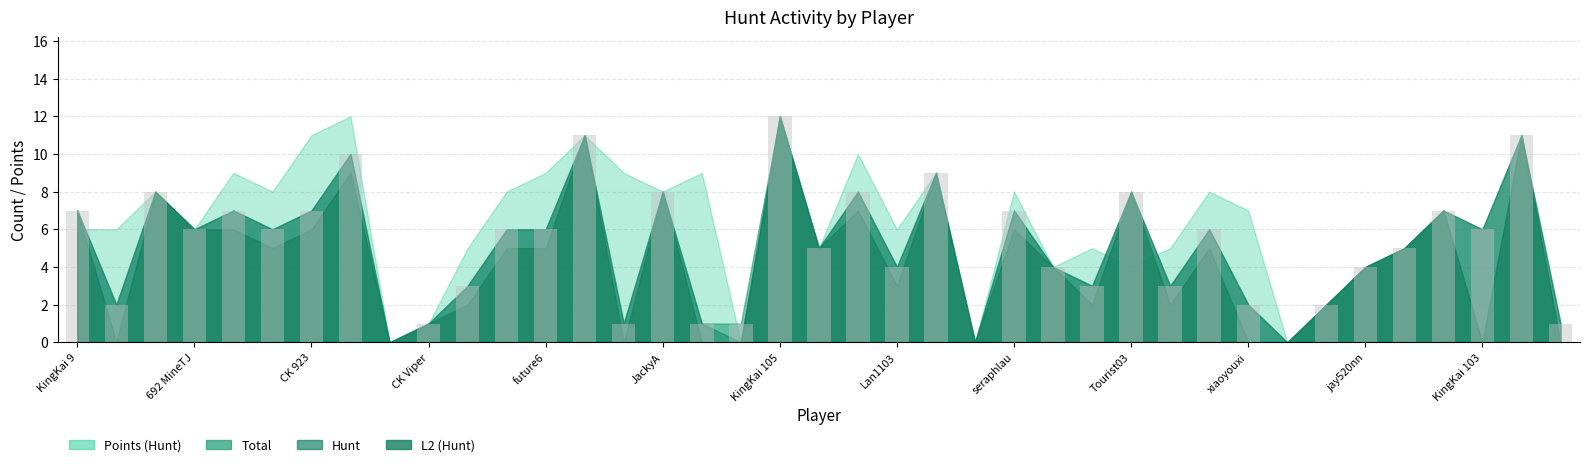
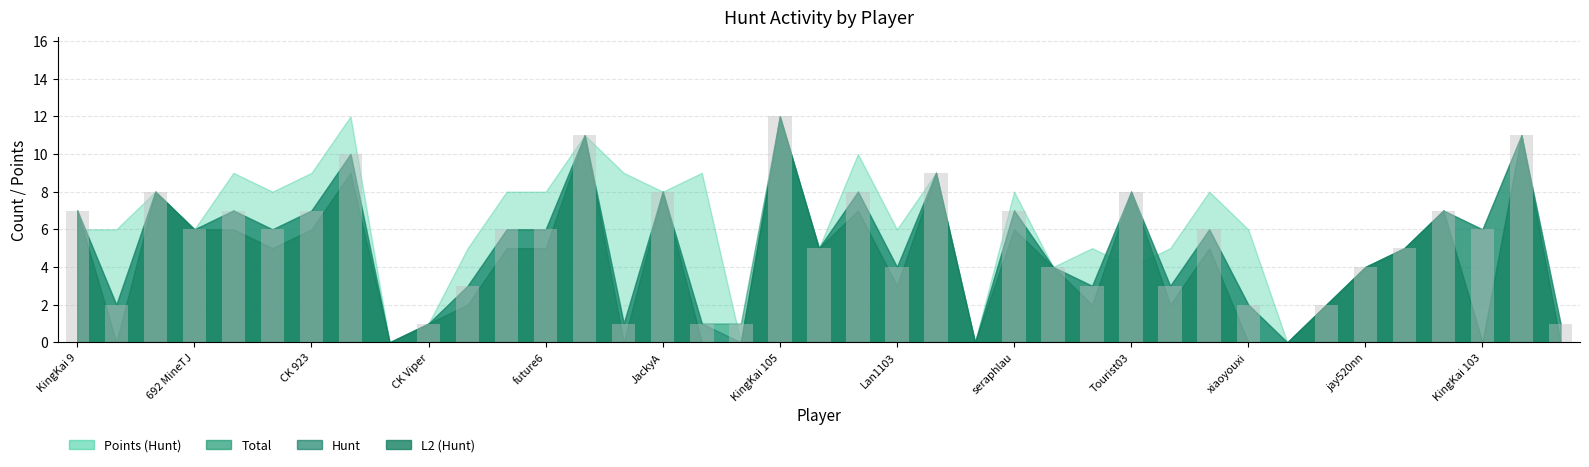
Points (Hunt), CK 923: 11 -> 9
Points (Hunt), future6: 9 -> 8
Points (Hunt), xiaoyouxi: 7 -> 6
